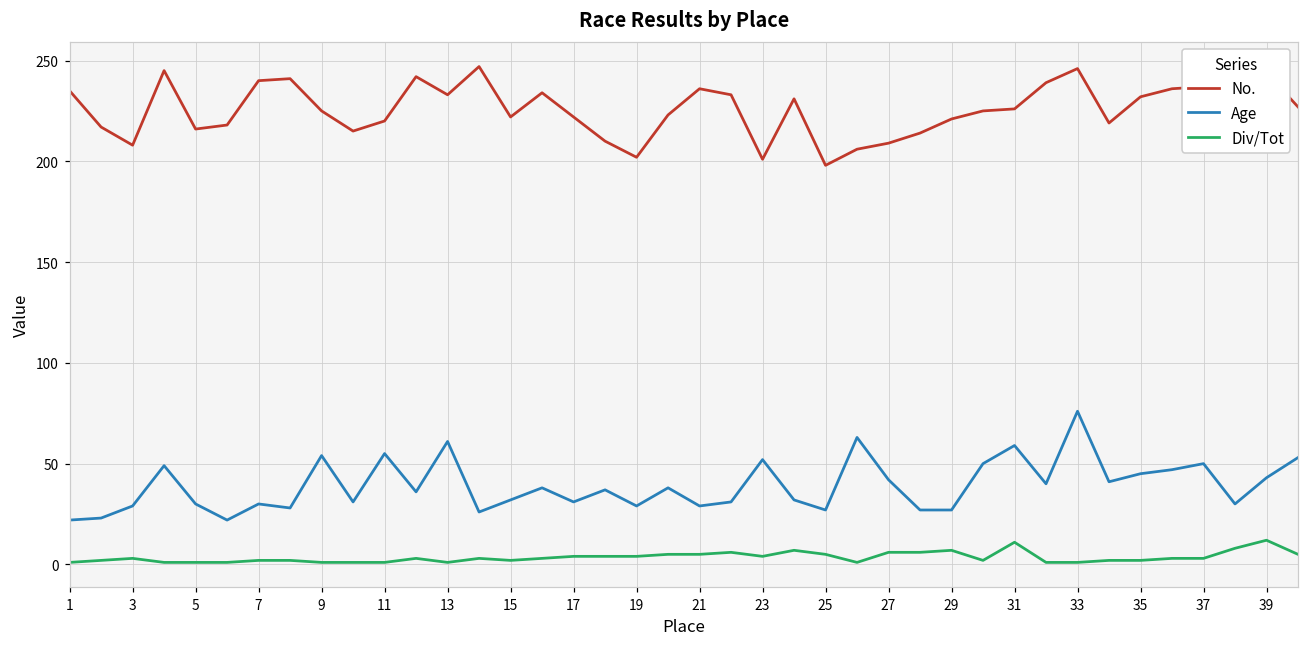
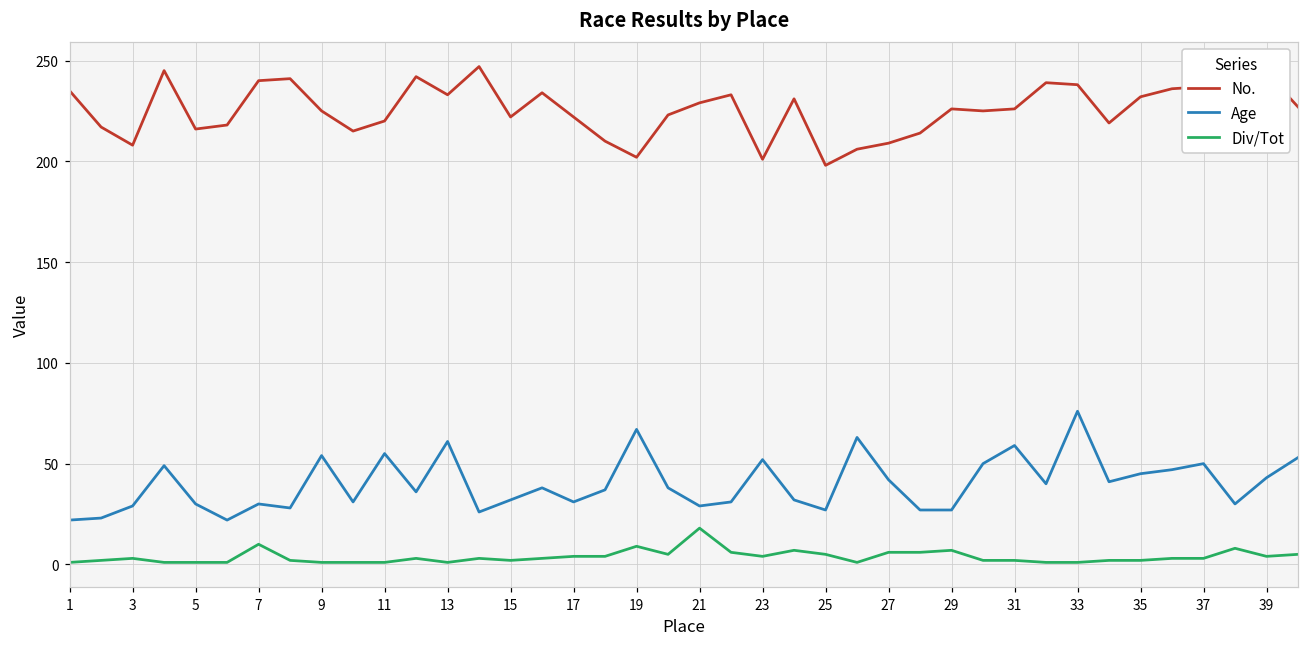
Div/Tot, 7: 2 -> 10
Age, 19: 29 -> 67
Div/Tot, 19: 4 -> 9
No., 21: 236 -> 229
Div/Tot, 21: 5 -> 18
No., 29: 221 -> 226
Div/Tot, 31: 11 -> 2
No., 33: 246 -> 238
Div/Tot, 39: 12 -> 4
